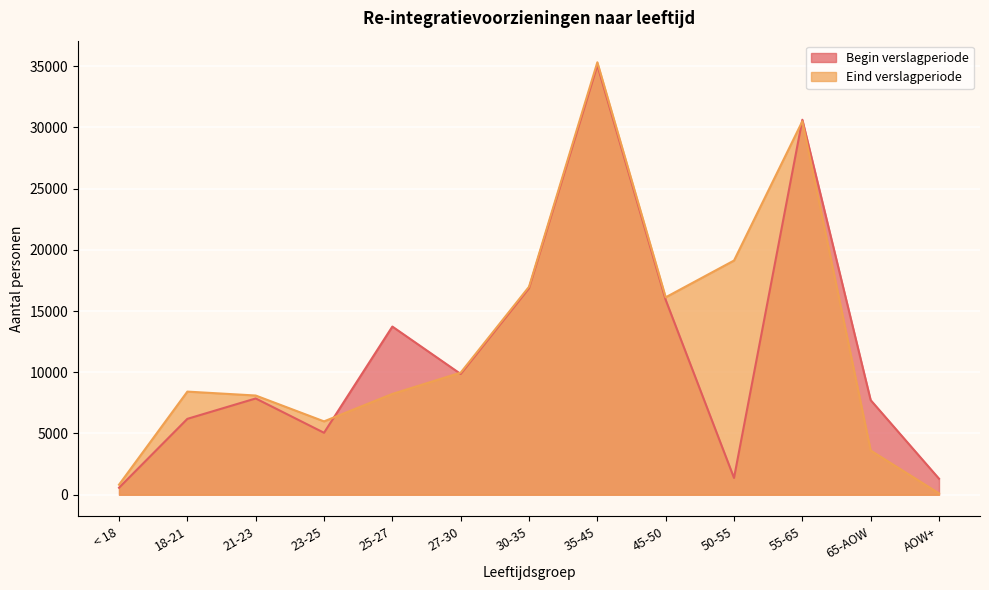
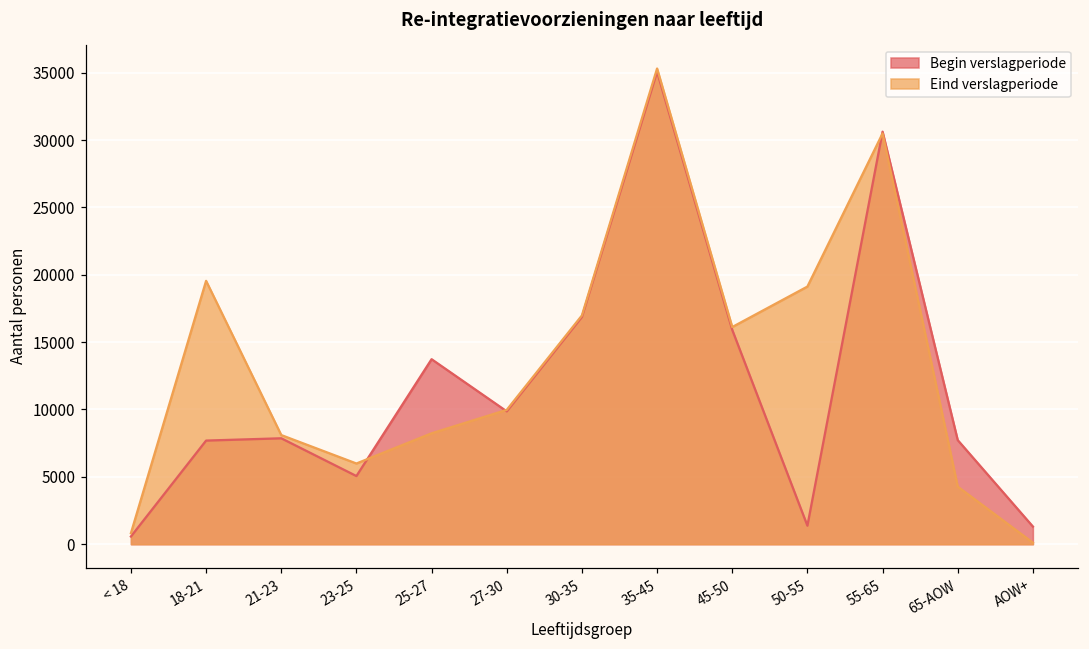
Begin verslagperiode, 18-21: 6200 -> 7700
Eind verslagperiode, 18-21: 8400 -> 19500
Eind verslagperiode, 65-AOW: 3600 -> 4300
